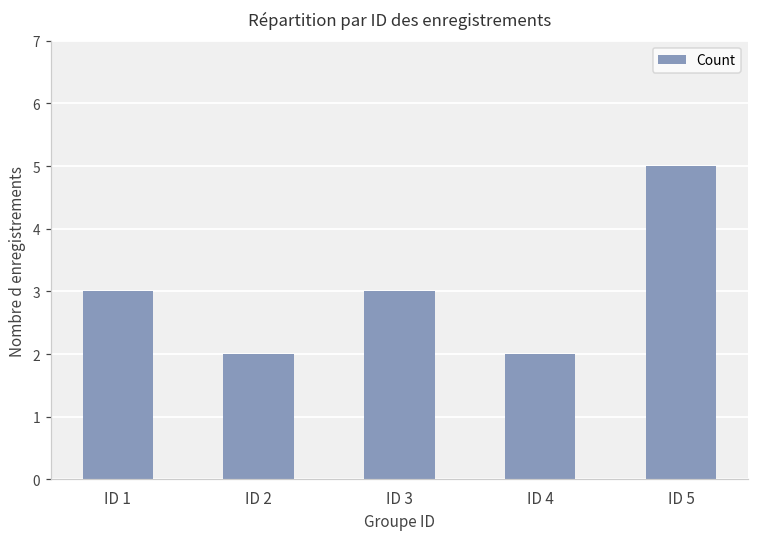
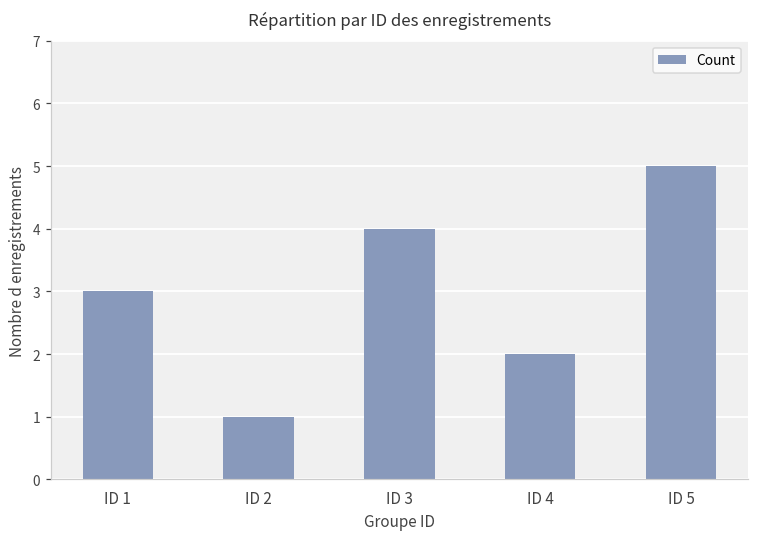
ID 2: 2 -> 1
ID 3: 3 -> 4
